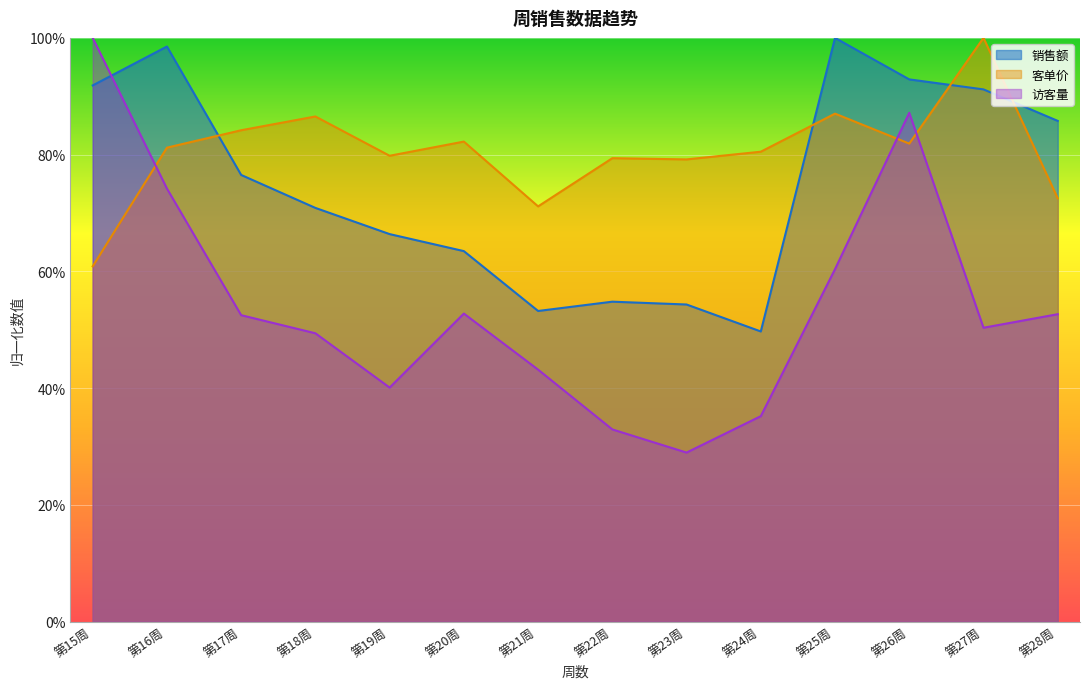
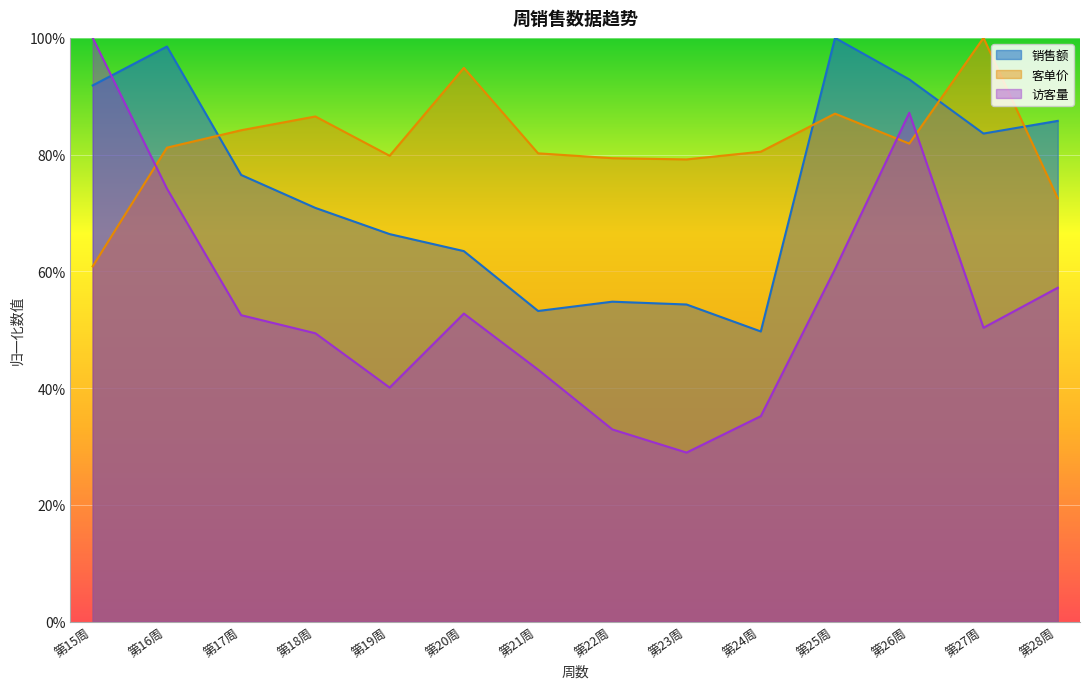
客单价, 第20周: 82% -> 95%
客单价, 第21周: 71% -> 80%
销售额, 第27周: 91% -> 84%
访客量, 第28周: 53% -> 57%
